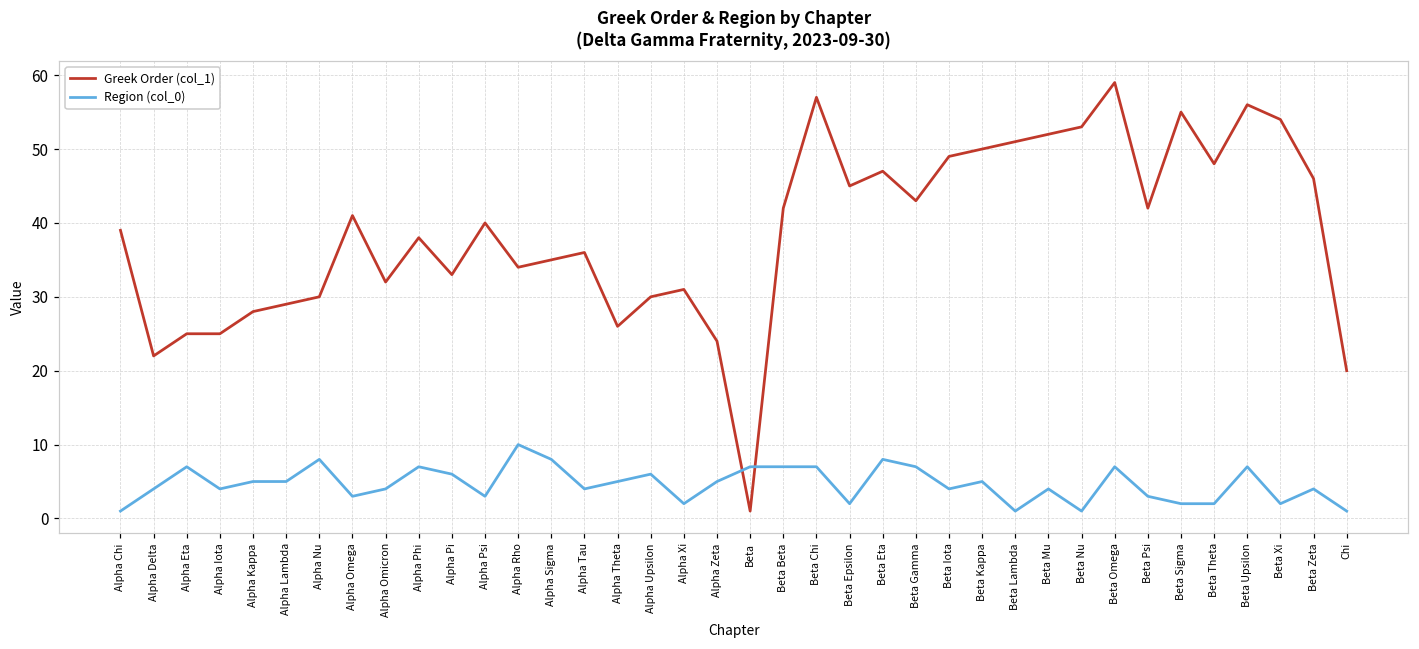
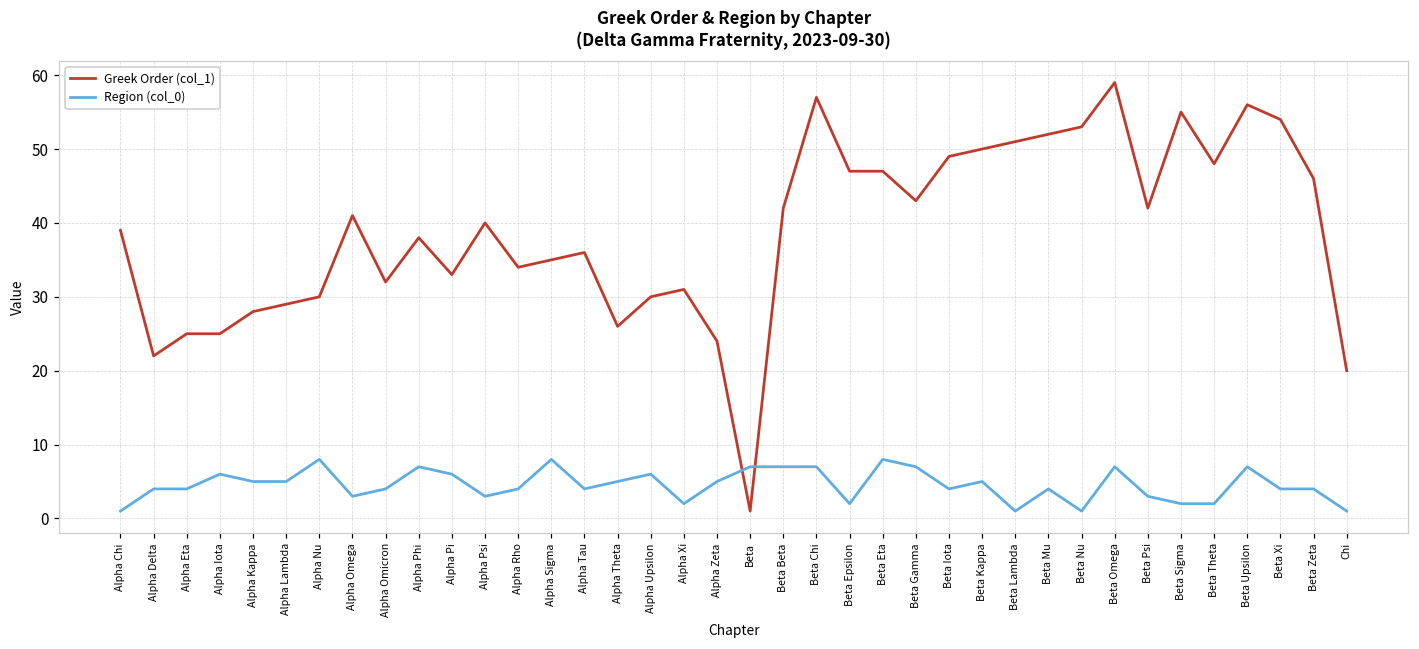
Region (col_0), Alpha Eta: 7 -> 4
Region (col_0), Alpha Iota: 4 -> 6
Region (col_0), Alpha Rho: 10 -> 4
Greek Order (col_1), Beta Epsilon: 45 -> 47
Region (col_0), Beta Xi: 2 -> 4
